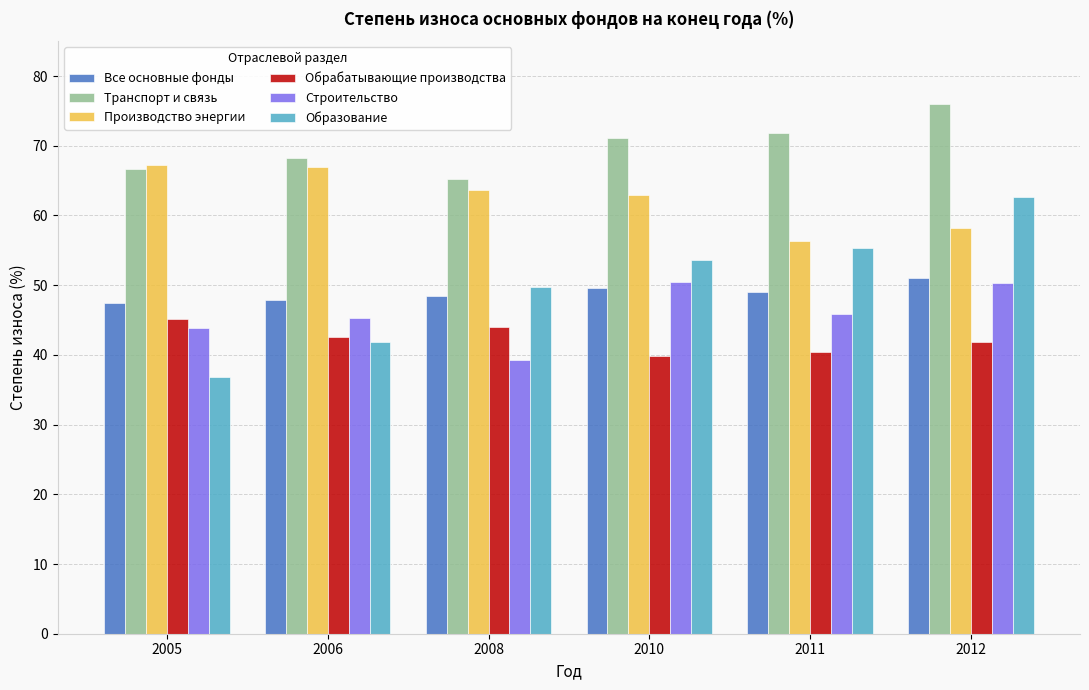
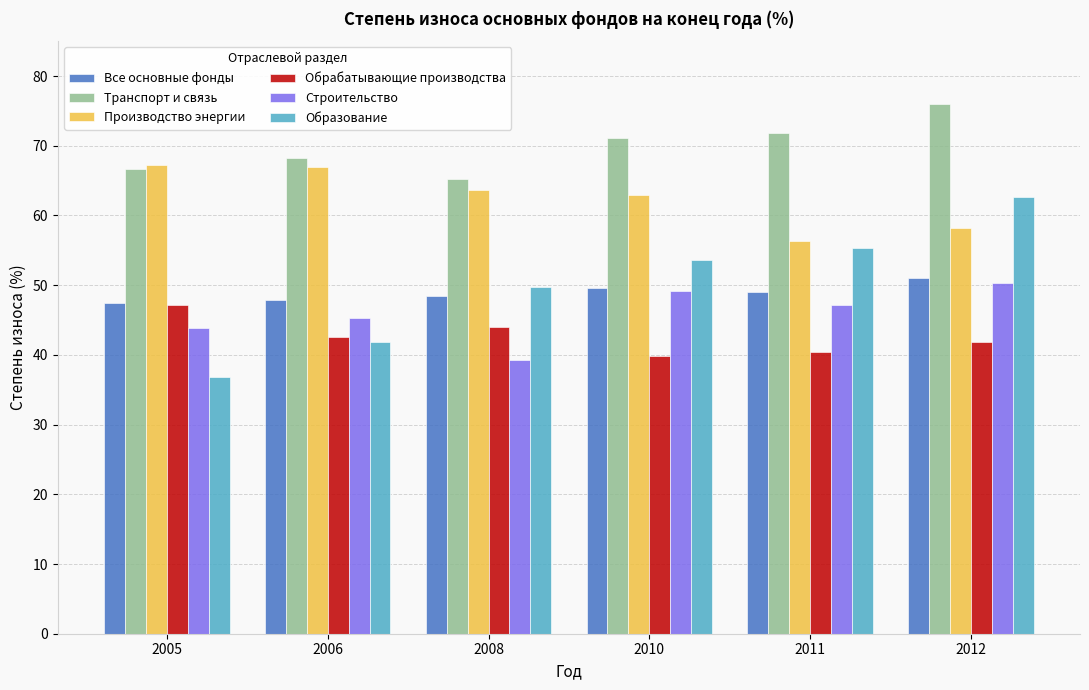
Обрабатывающие производства, 2005: 45 -> 47
Строительство, 2010: 50 -> 49
Строительство, 2011: 46 -> 47
